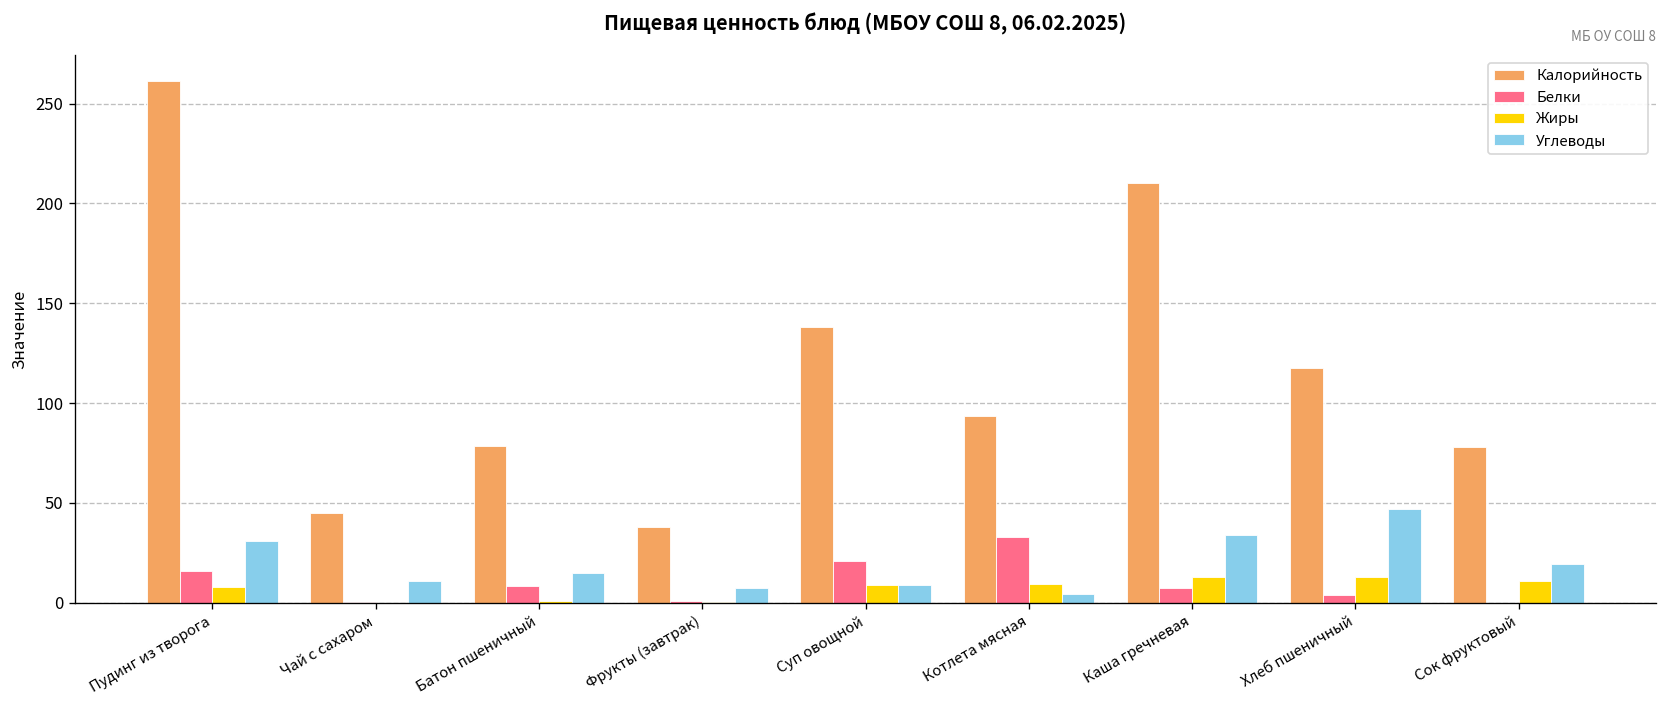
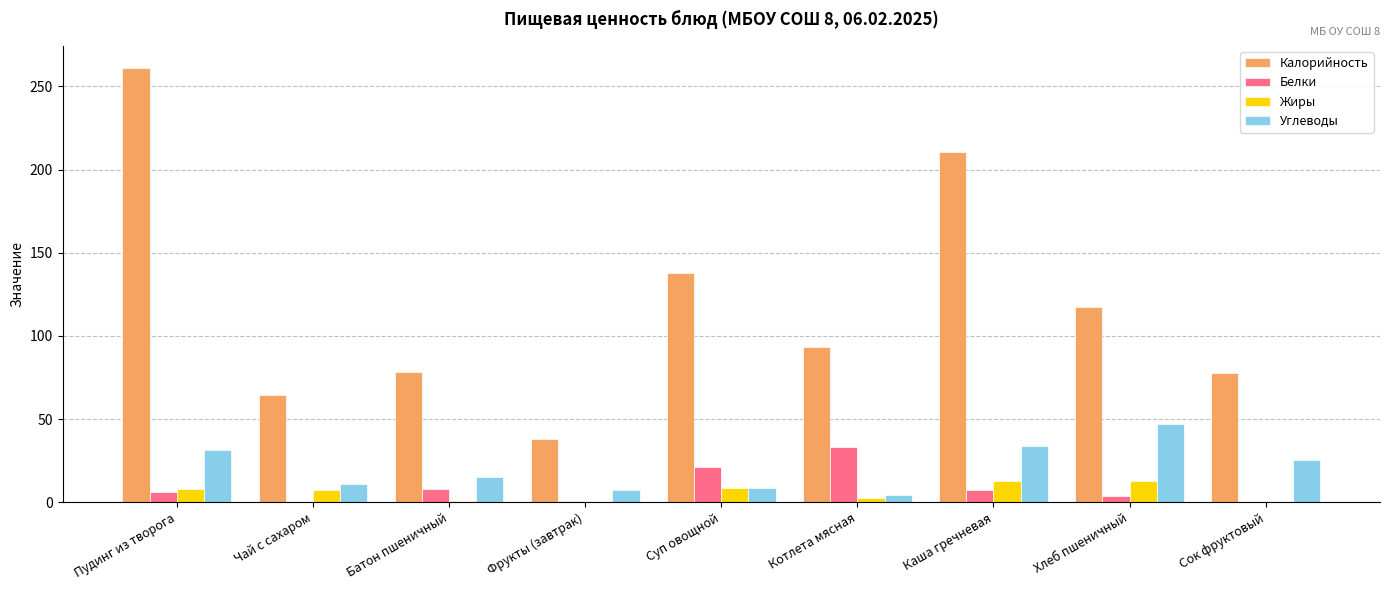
Белки, Пудинг из творога: 16 -> 6
Калорийность, Чай с сахаром: 45 -> 65
Жиры, Чай с сахаром: 0 -> 8
Жиры, Котлета мясная: 10 -> 3
Жиры, Сок фруктовый: 11 -> 0
Углеводы, Сок фруктовый: 20 -> 25
